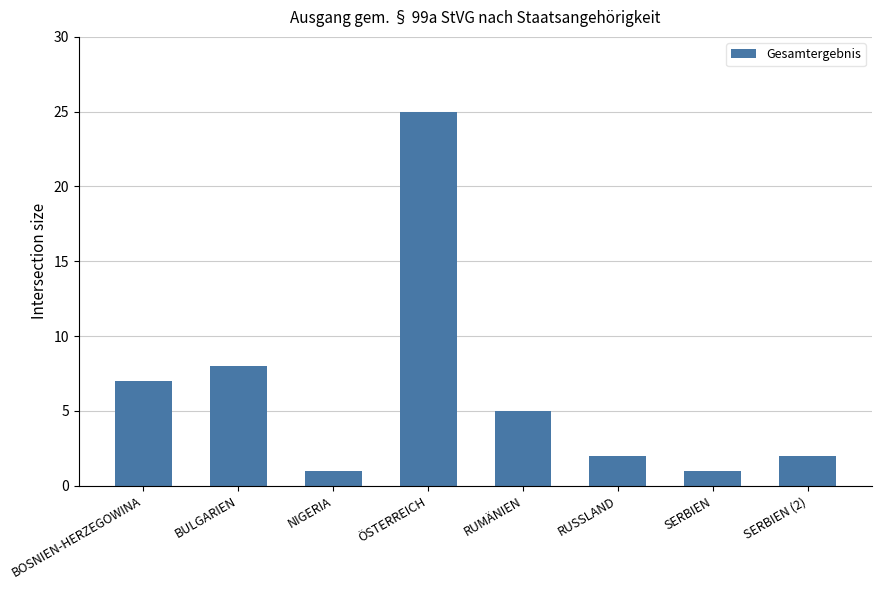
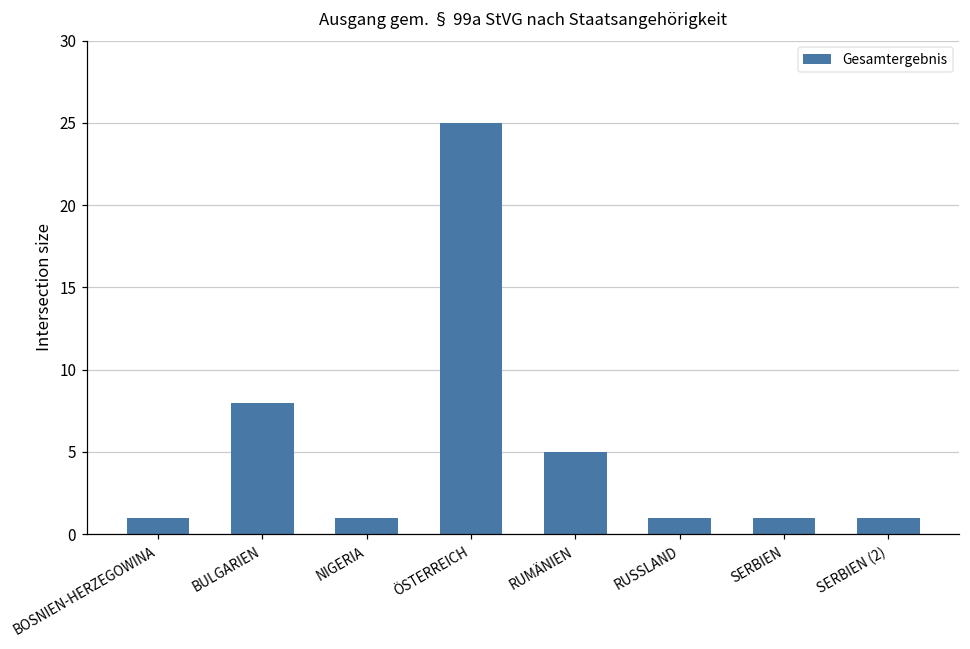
BOSNIEN-HERZEGOWINA: 7 -> 1
RUSSLAND: 2 -> 1
SERBIEN (2): 2 -> 1
